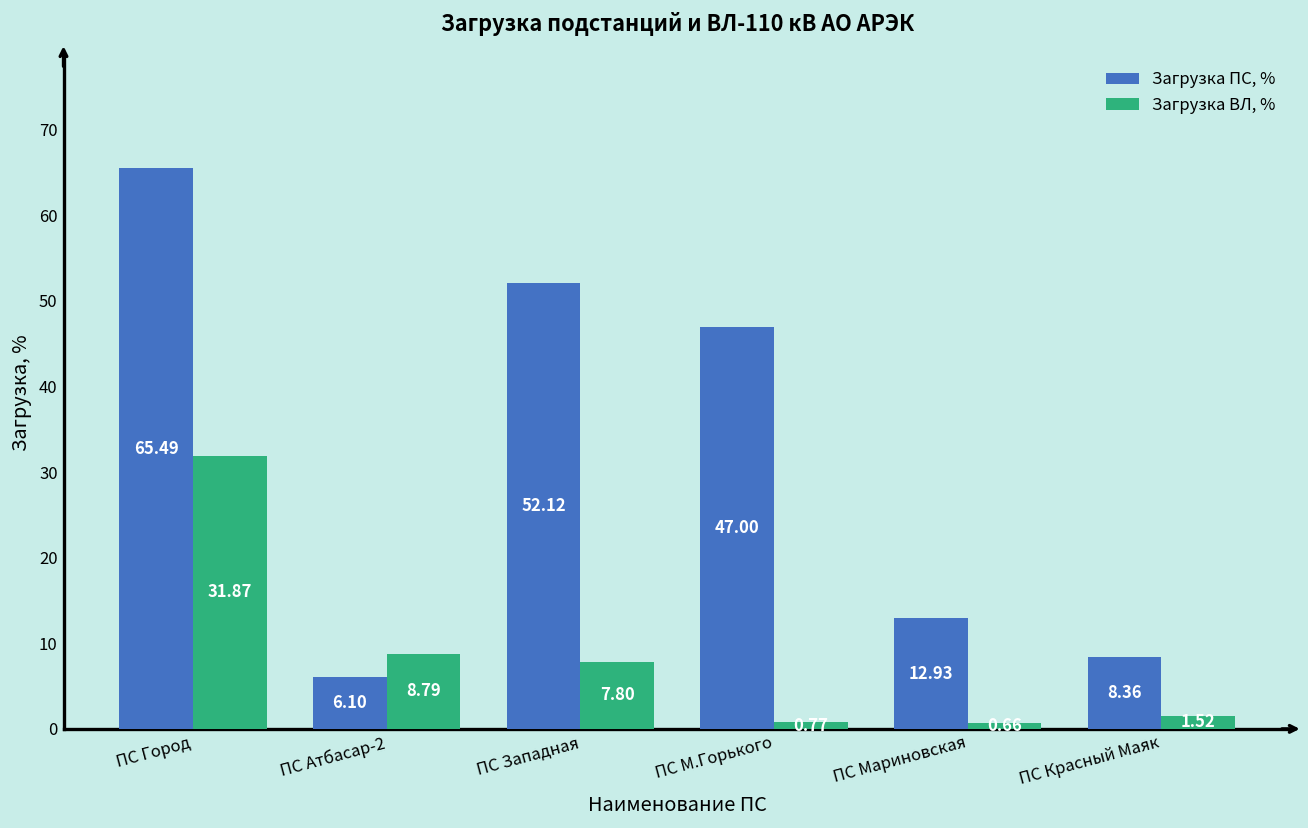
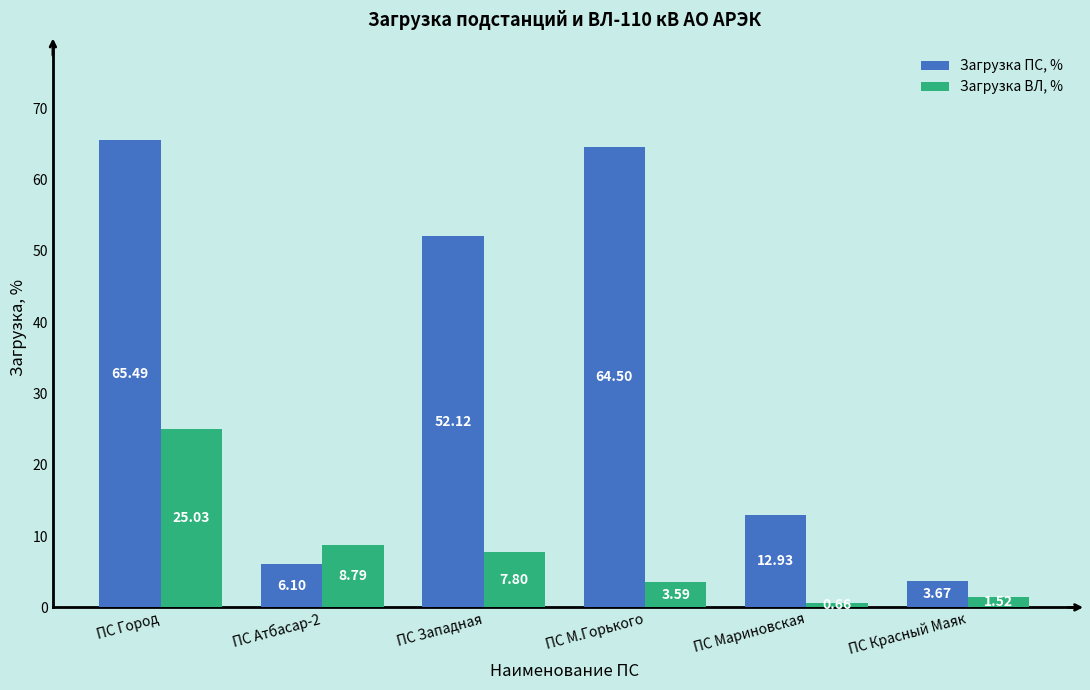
Загрузка ВЛ, %, ПС Город: 31.87 -> 25.03
Загрузка ПС, %, ПС М.Горького: 47.00 -> 64.50
Загрузка ВЛ, %, ПС М.Горького: 0.77 -> 3.59
Загрузка ПС, %, ПС Красный Маяк: 8.36 -> 3.67
